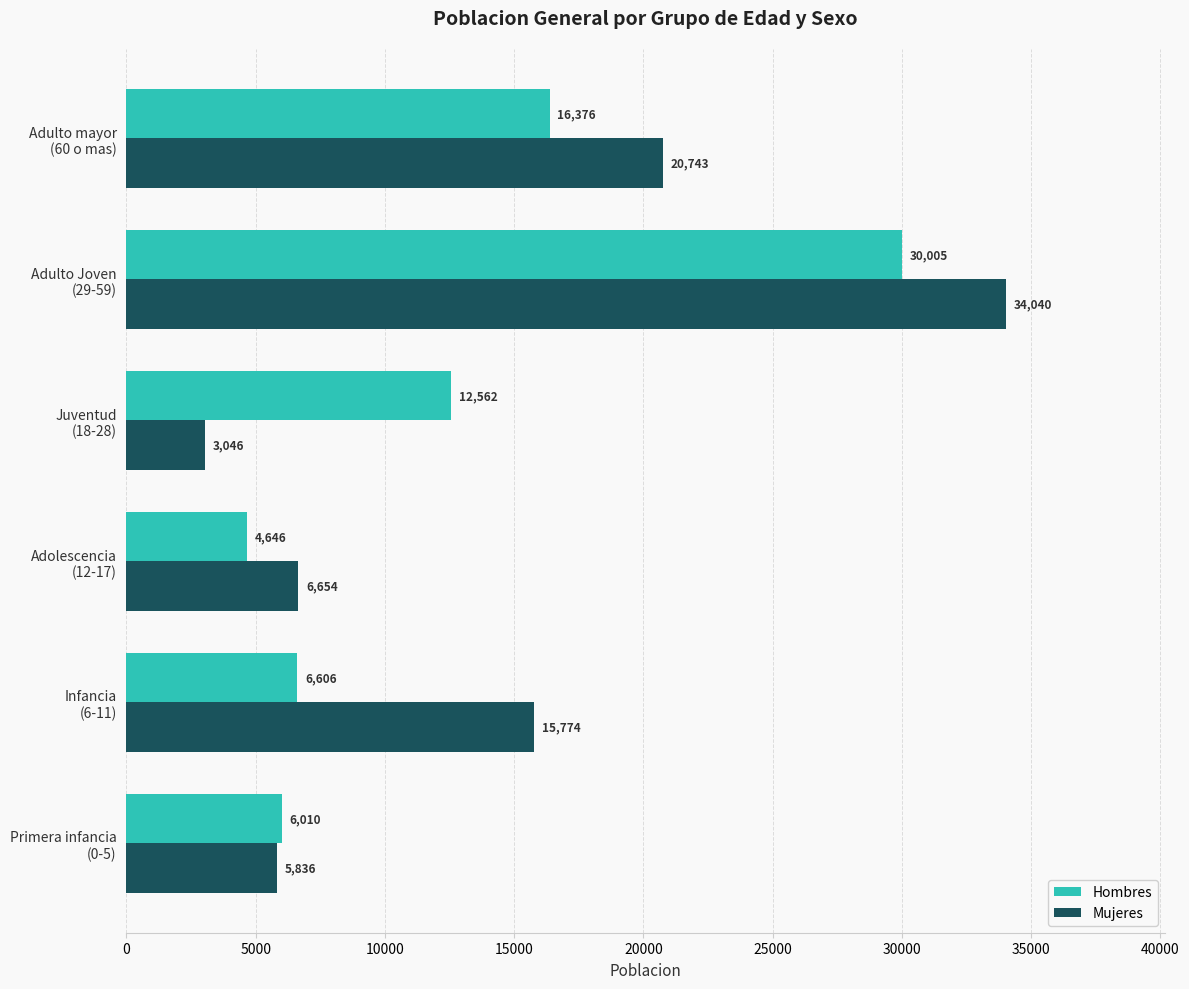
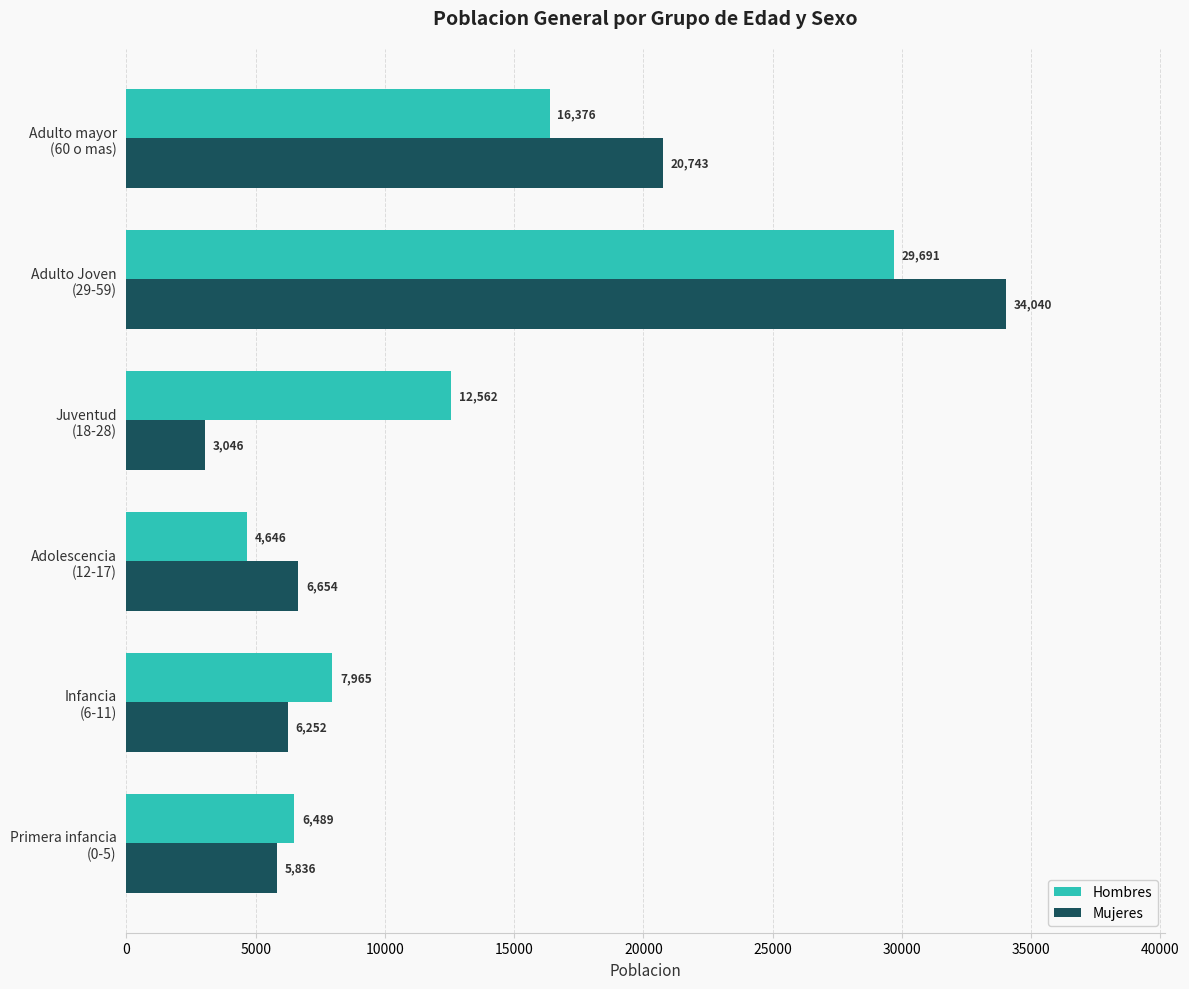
Hombres, Adulto Joven (29-59): 30,005 -> 29,691
Hombres, Infancia (6-11): 6,606 -> 7,965
Mujeres, Infancia (6-11): 15,774 -> 6,252
Hombres, Primera infancia (0-5): 6,010 -> 6,489
